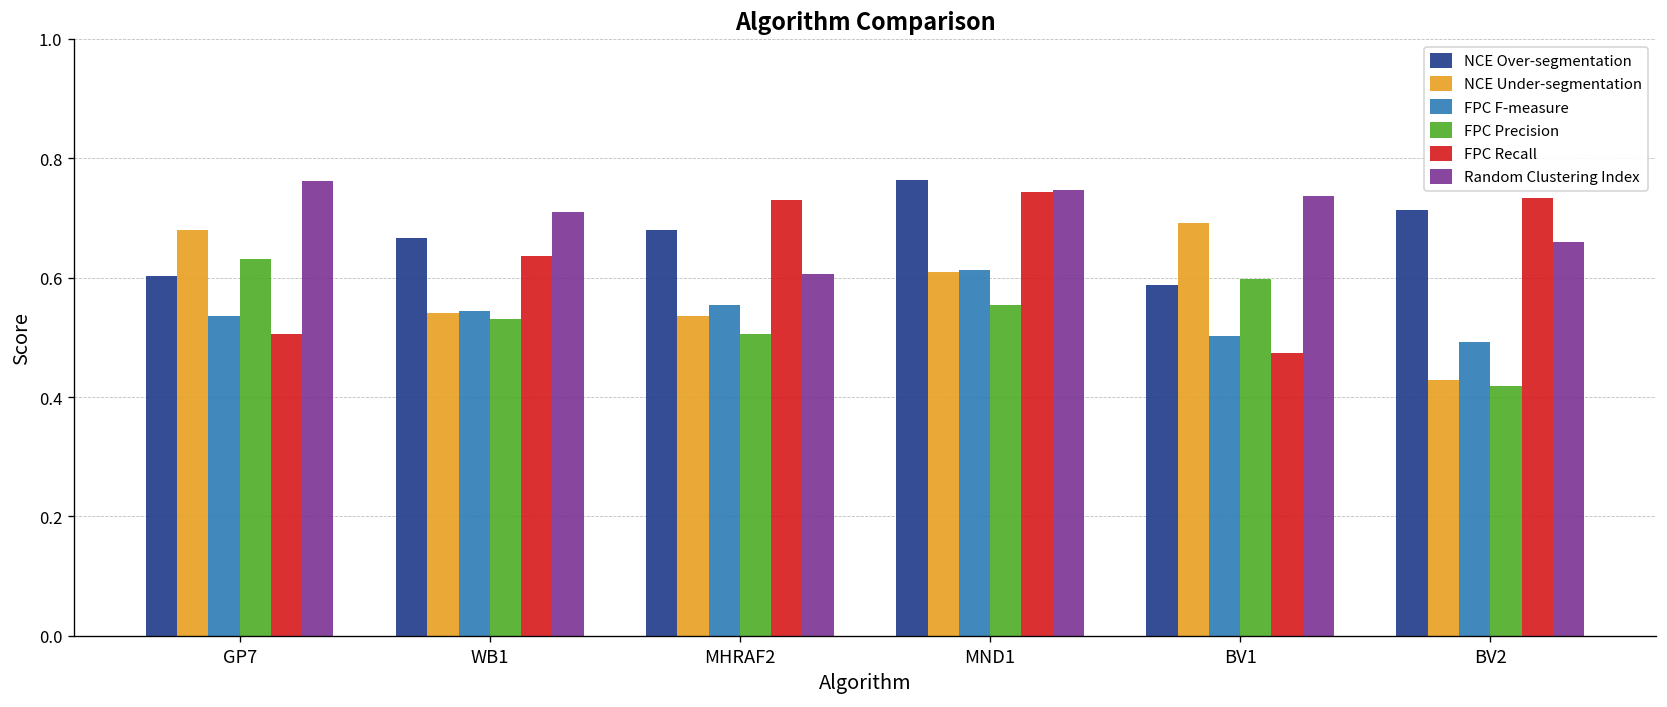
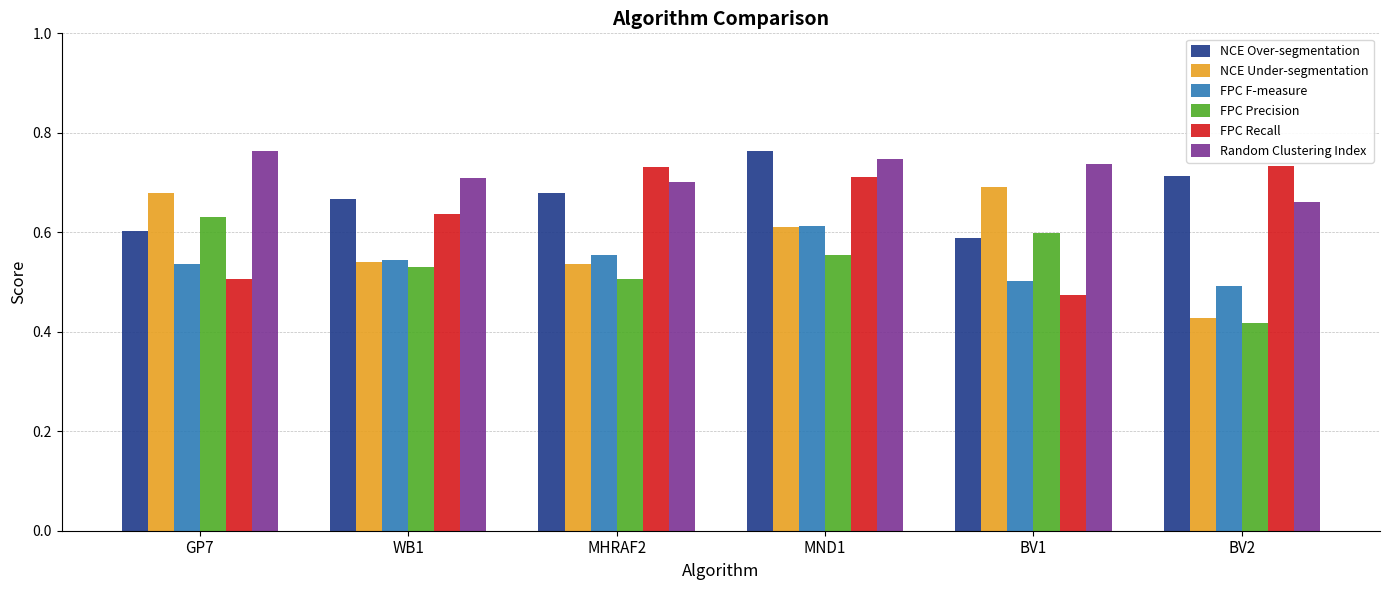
Random Clustering Index, MHRAF2: 0.61 -> 0.70
FPC Recall, MND1: 0.74 -> 0.71
